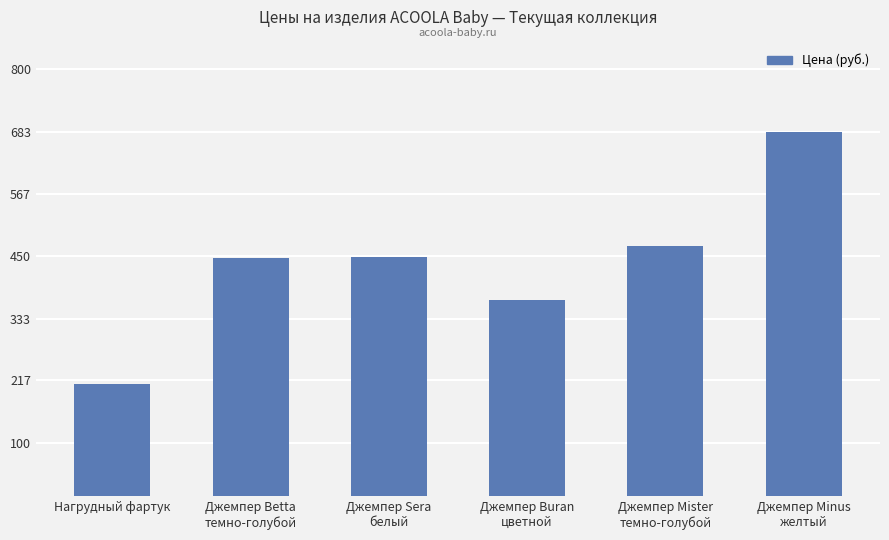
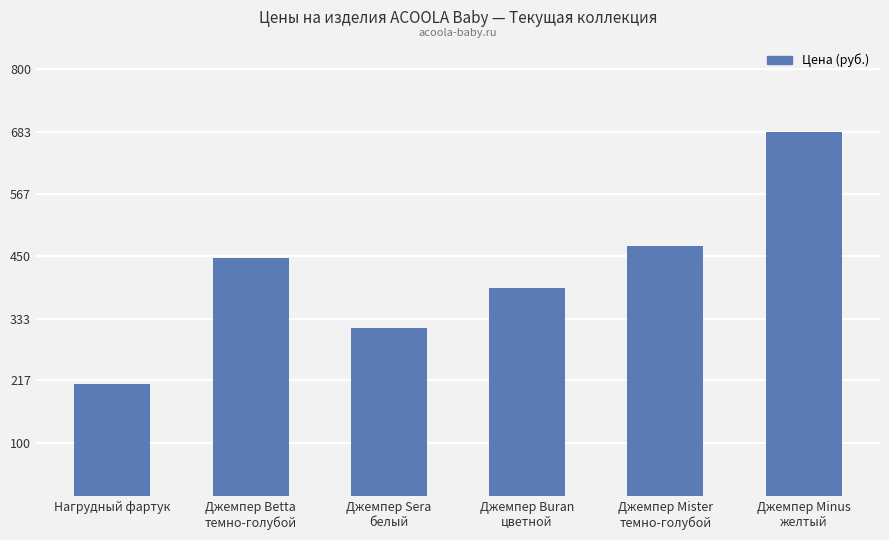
Джемпер Sera белый: 450 -> 320
Джемпер Buran цветной: 370 -> 390
